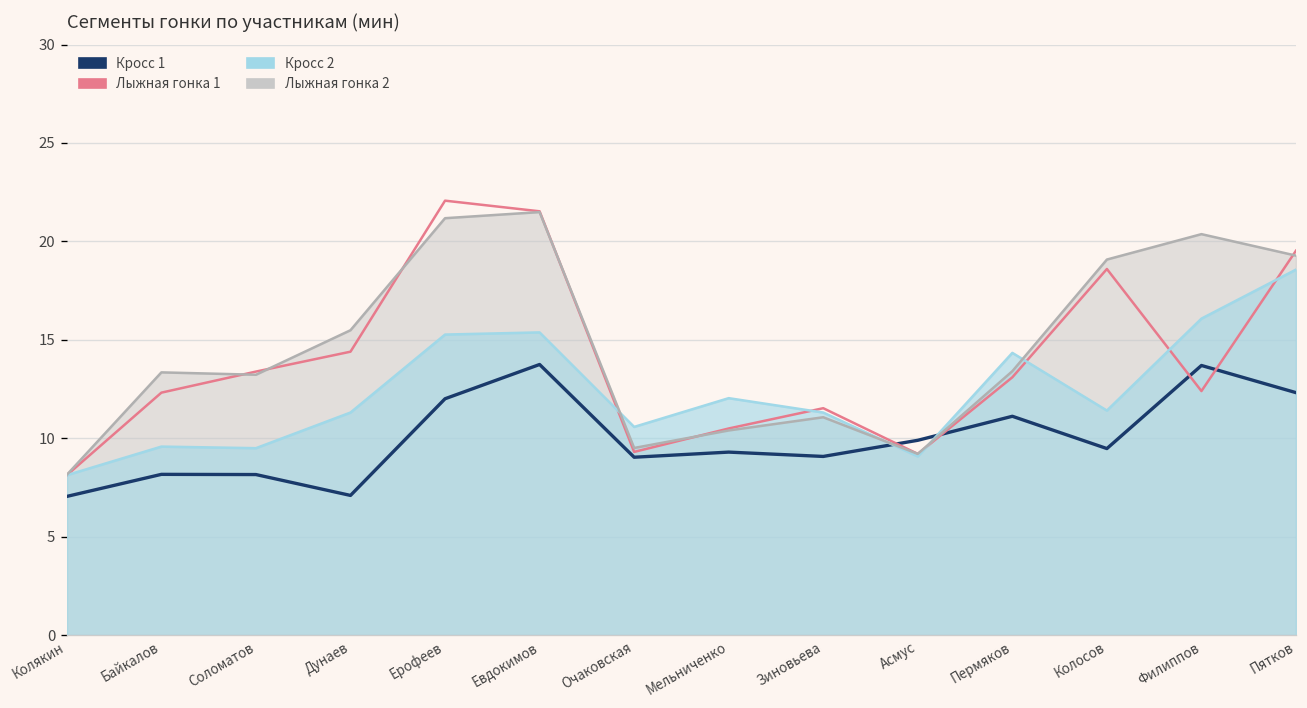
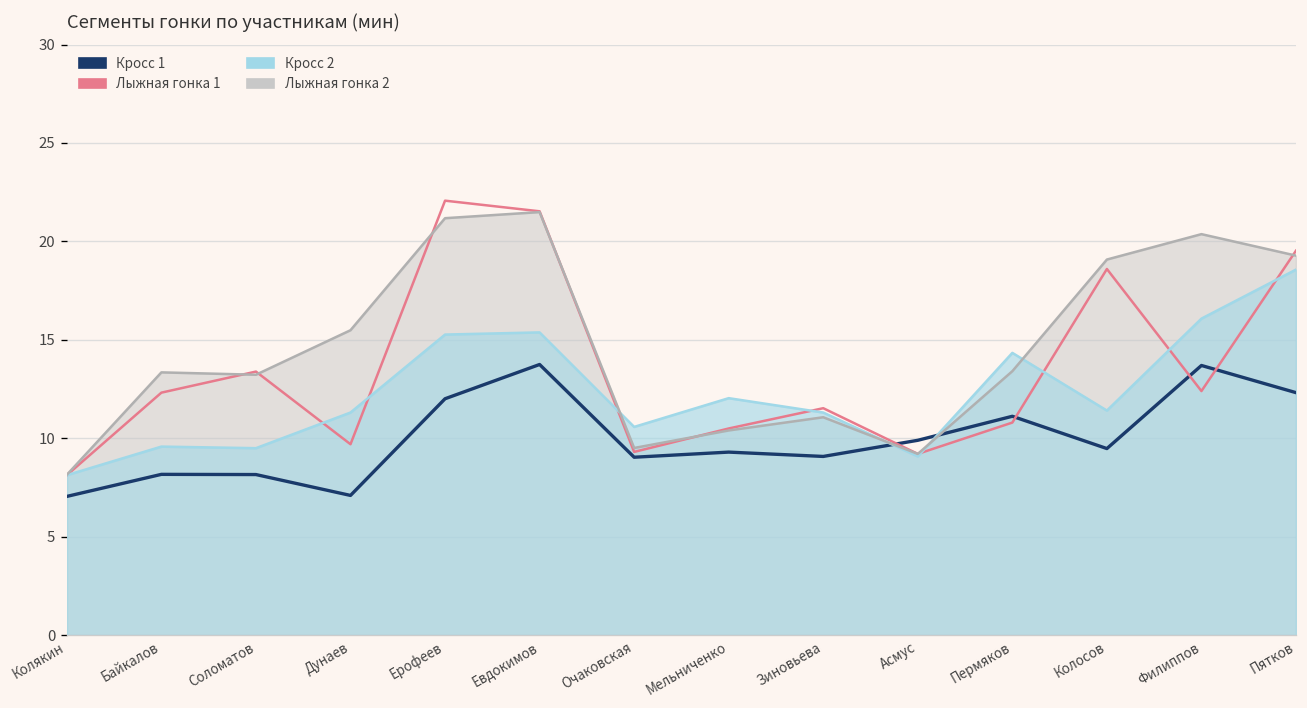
Лыжная гонка 1, Дунаев: 14.4 -> 9.7
Лыжная гонка 1, Пермяков: 13.1 -> 10.8
